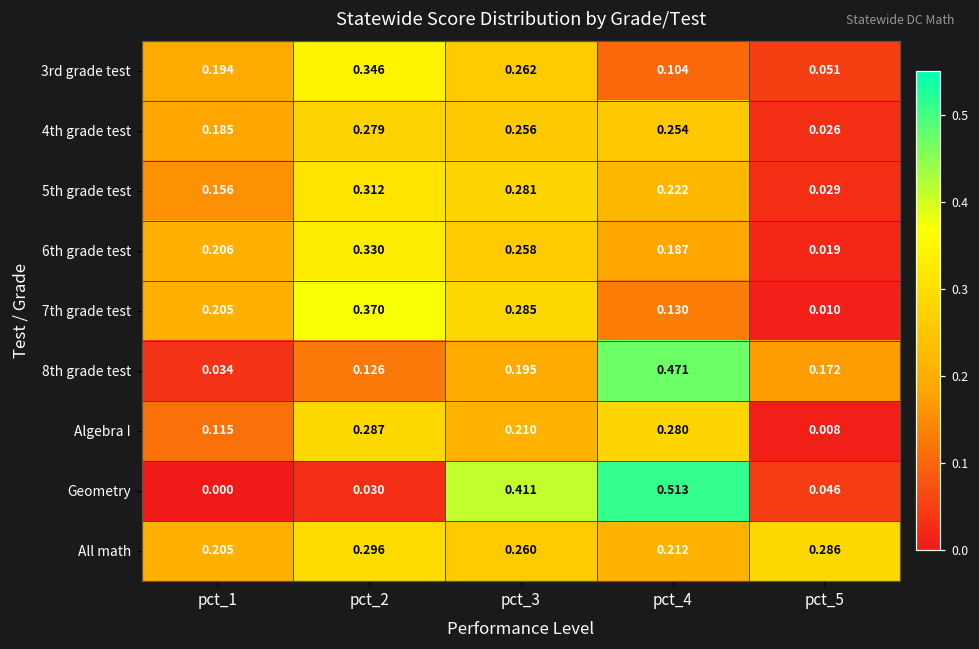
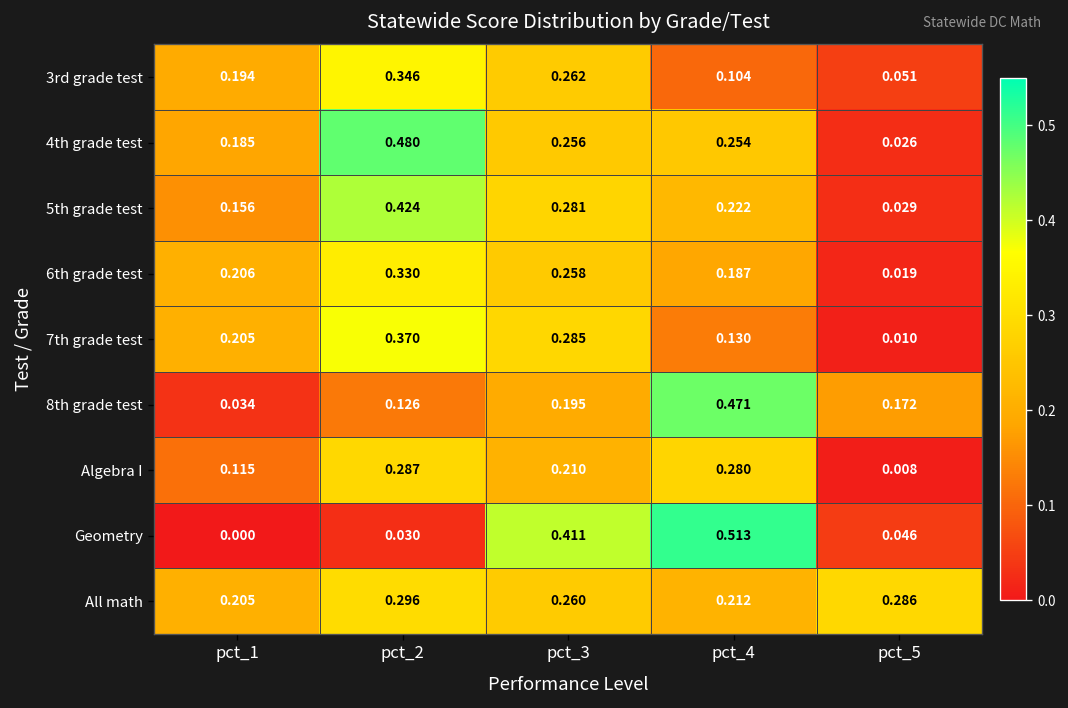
4th grade test, pct_2: 0.279 -> 0.480
5th grade test, pct_2: 0.312 -> 0.424
